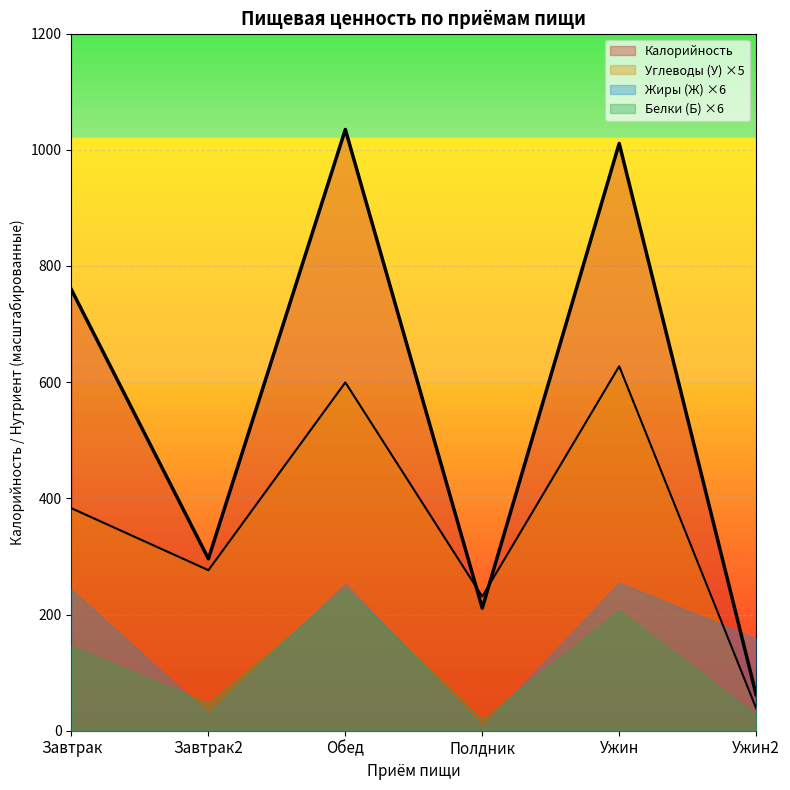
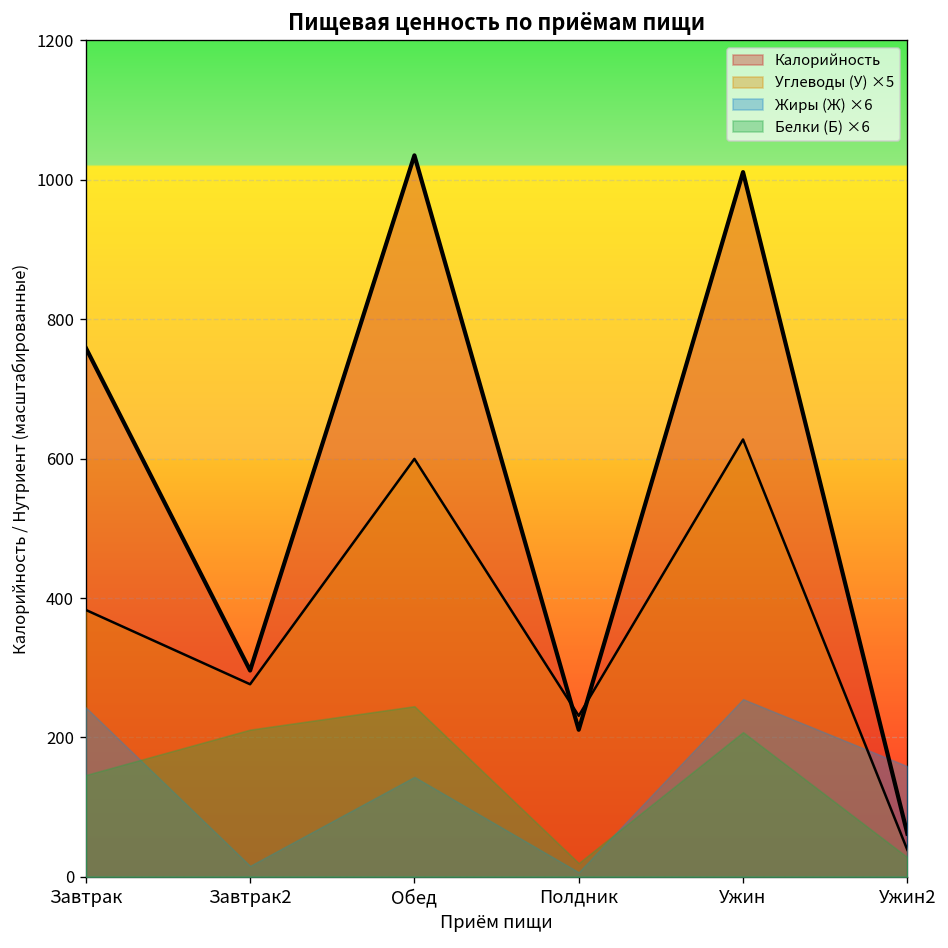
Жиры (Ж) ×6, Завтрак2: 30 -> 20
Белки (Б) ×6, Завтрак2: 50 -> 210
Жиры (Ж) ×6, Обед: 250 -> 140
